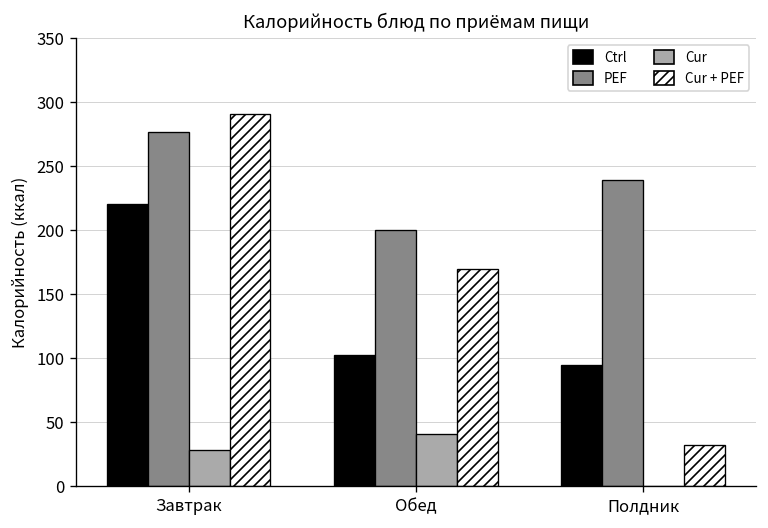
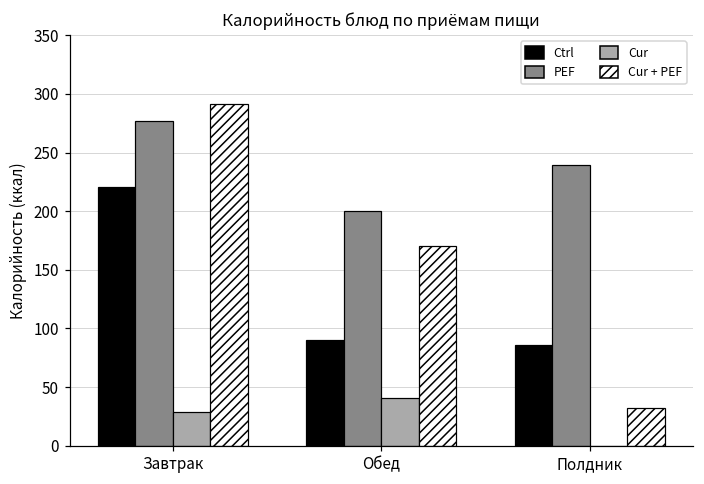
Ctrl, Обед: 103 -> 90
Ctrl, Полдник: 95 -> 86
